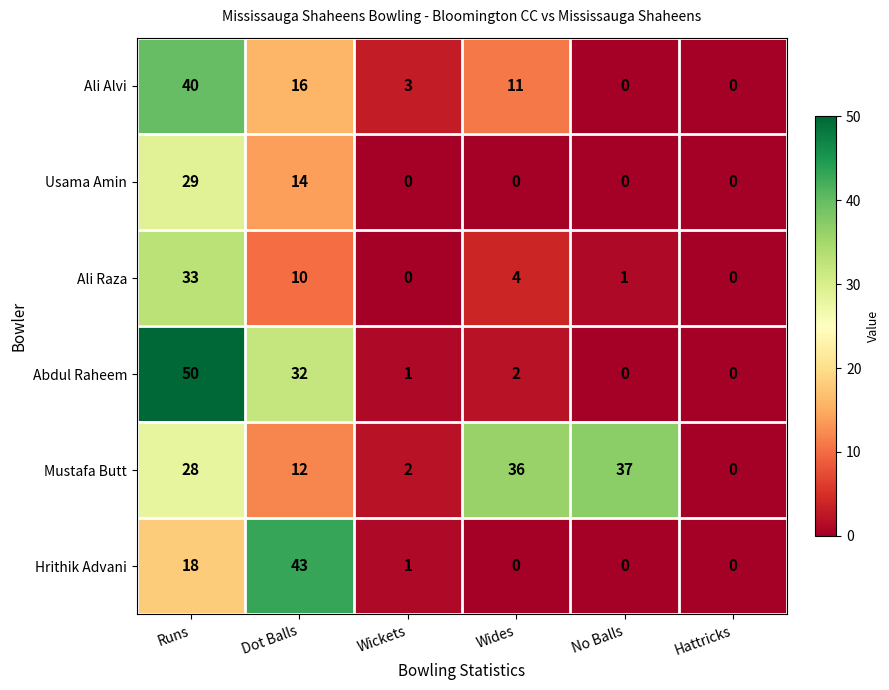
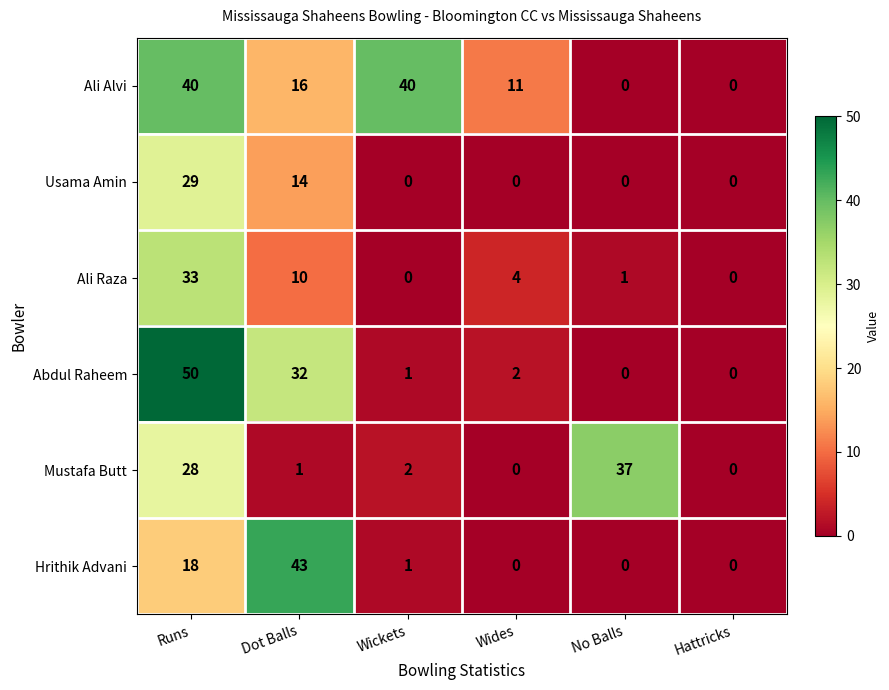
Ali Alvi, Wickets: 3 -> 40
Mustafa Butt, Dot Balls: 12 -> 1
Mustafa Butt, Wides: 36 -> 0
